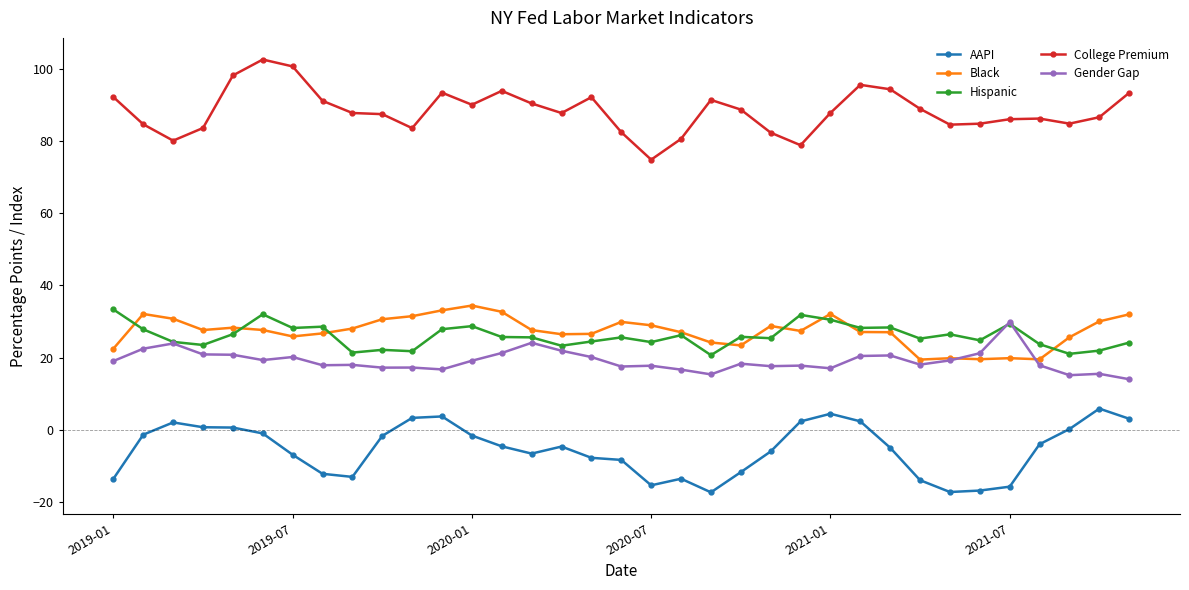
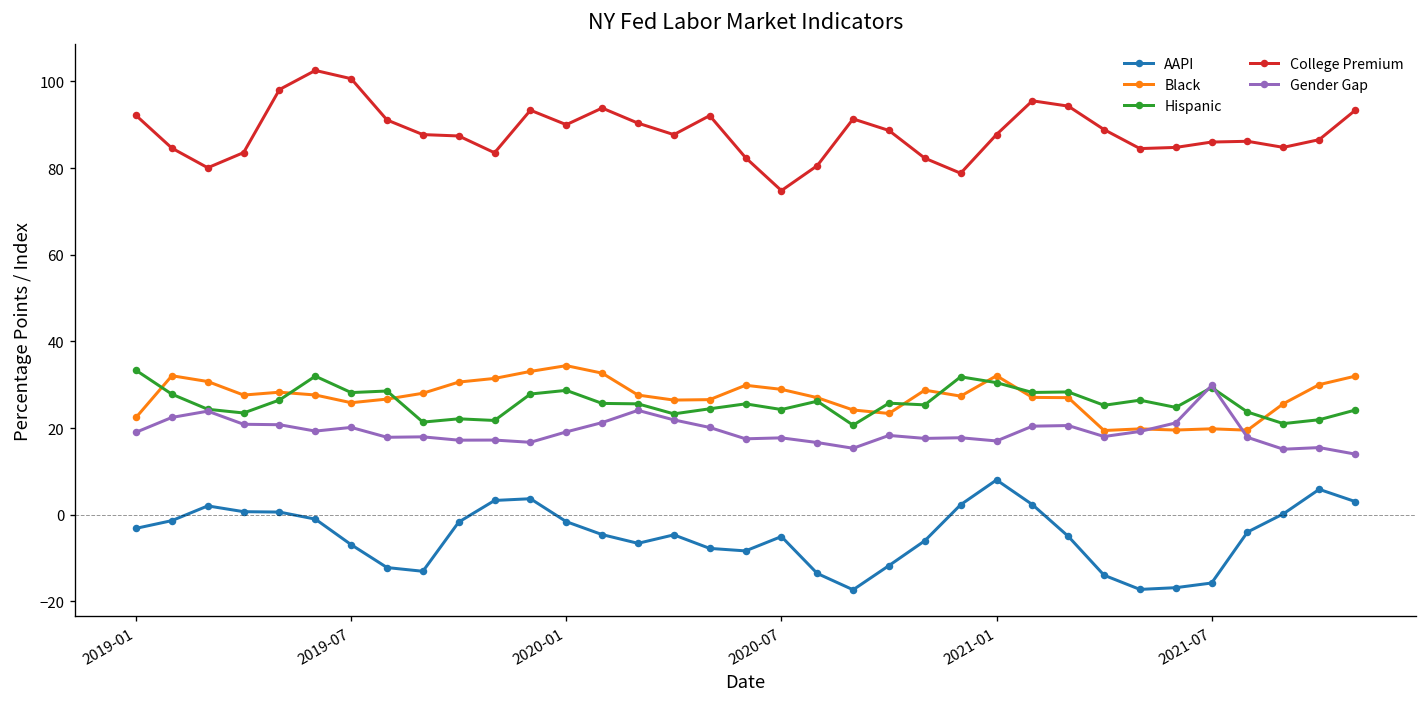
AAPI, 2019-01: -14 -> -3
AAPI, 2020-07: -15 -> -5
AAPI, 2021-01: 4 -> 8
